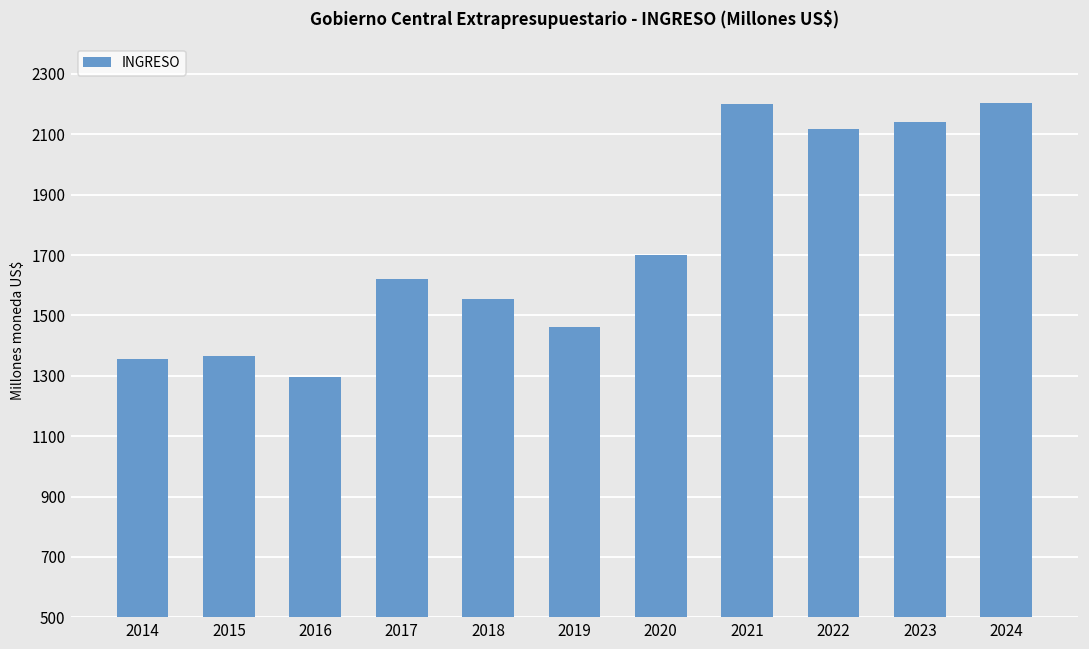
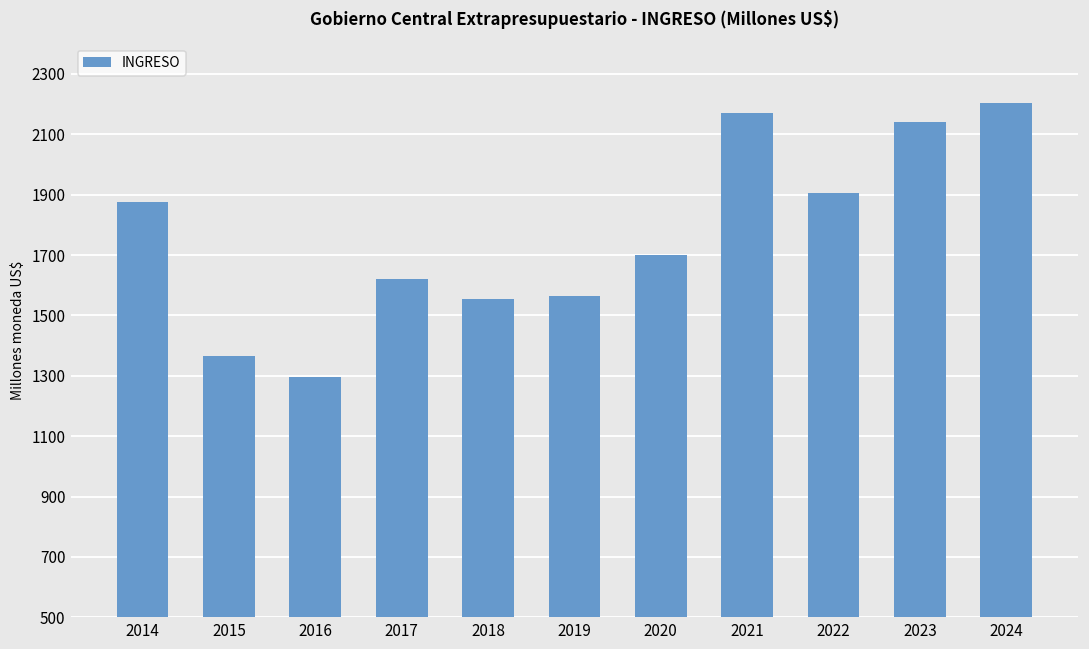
2014: 1360 -> 1880
2019: 1460 -> 1560
2021: 2200 -> 2170
2022: 2120 -> 1900
